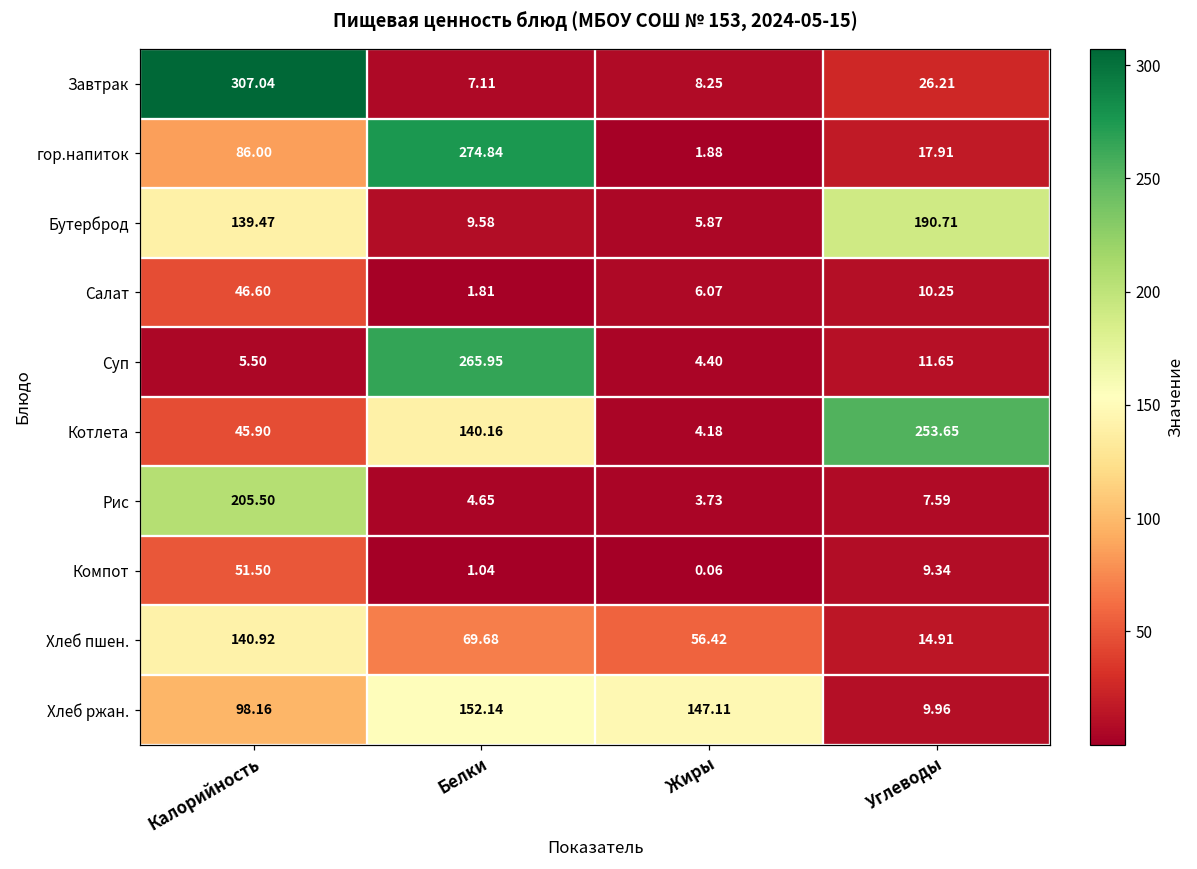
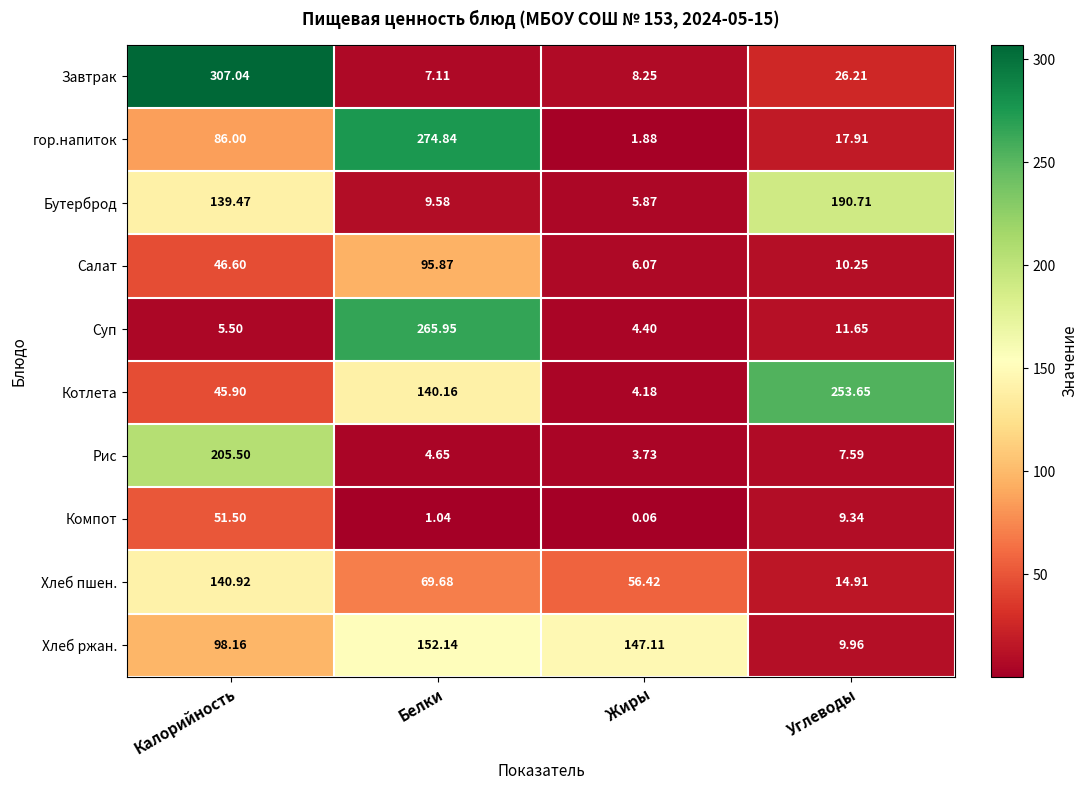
Салат, Белки: 1.81 -> 95.87
